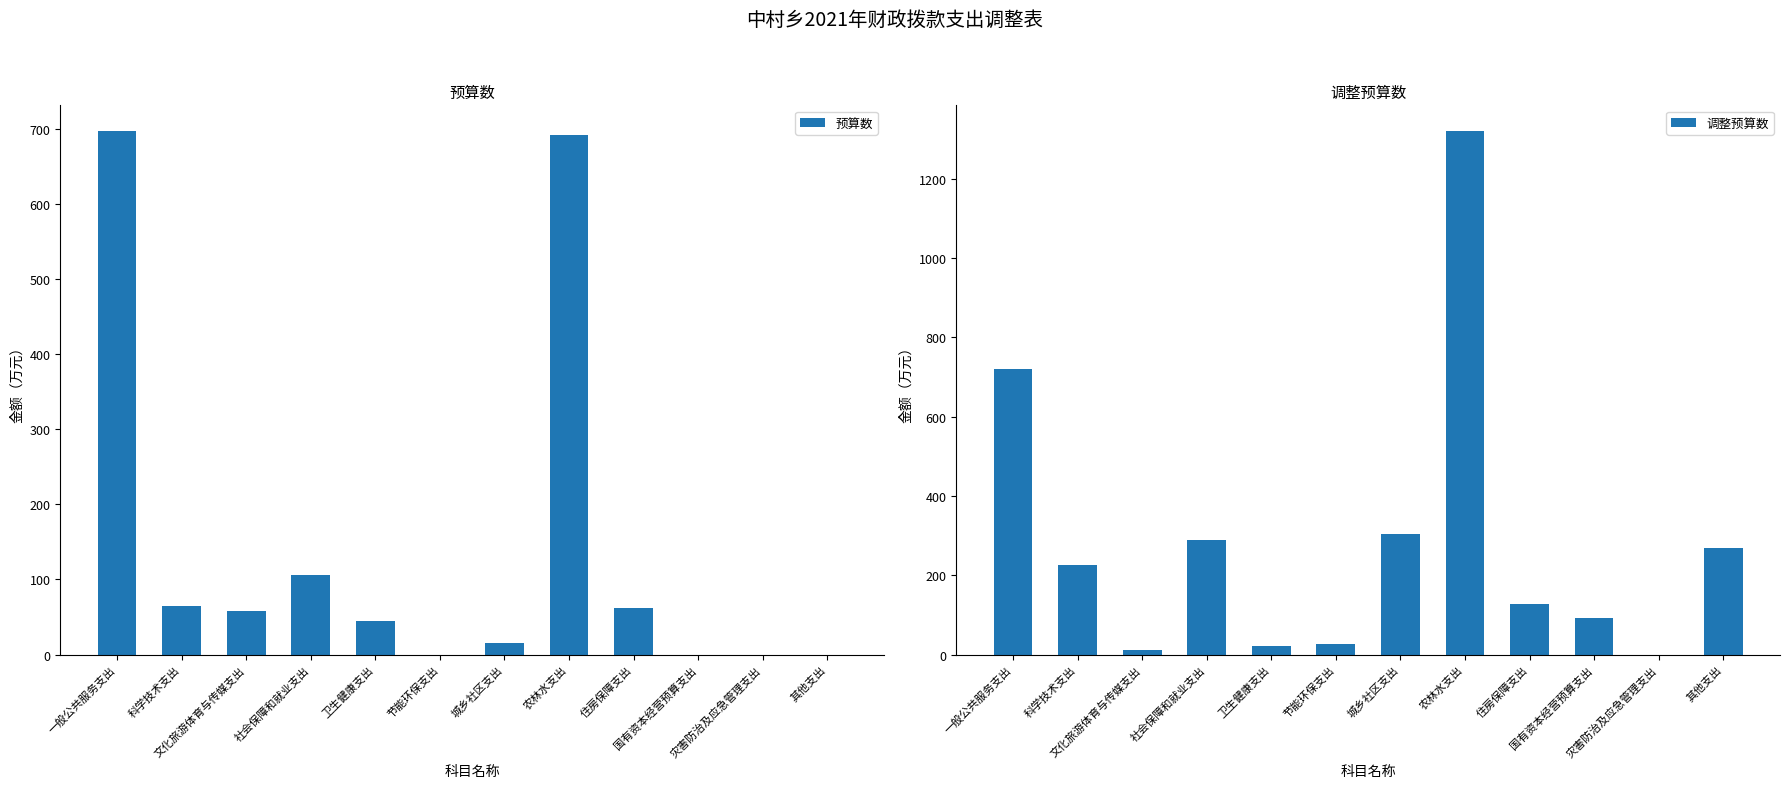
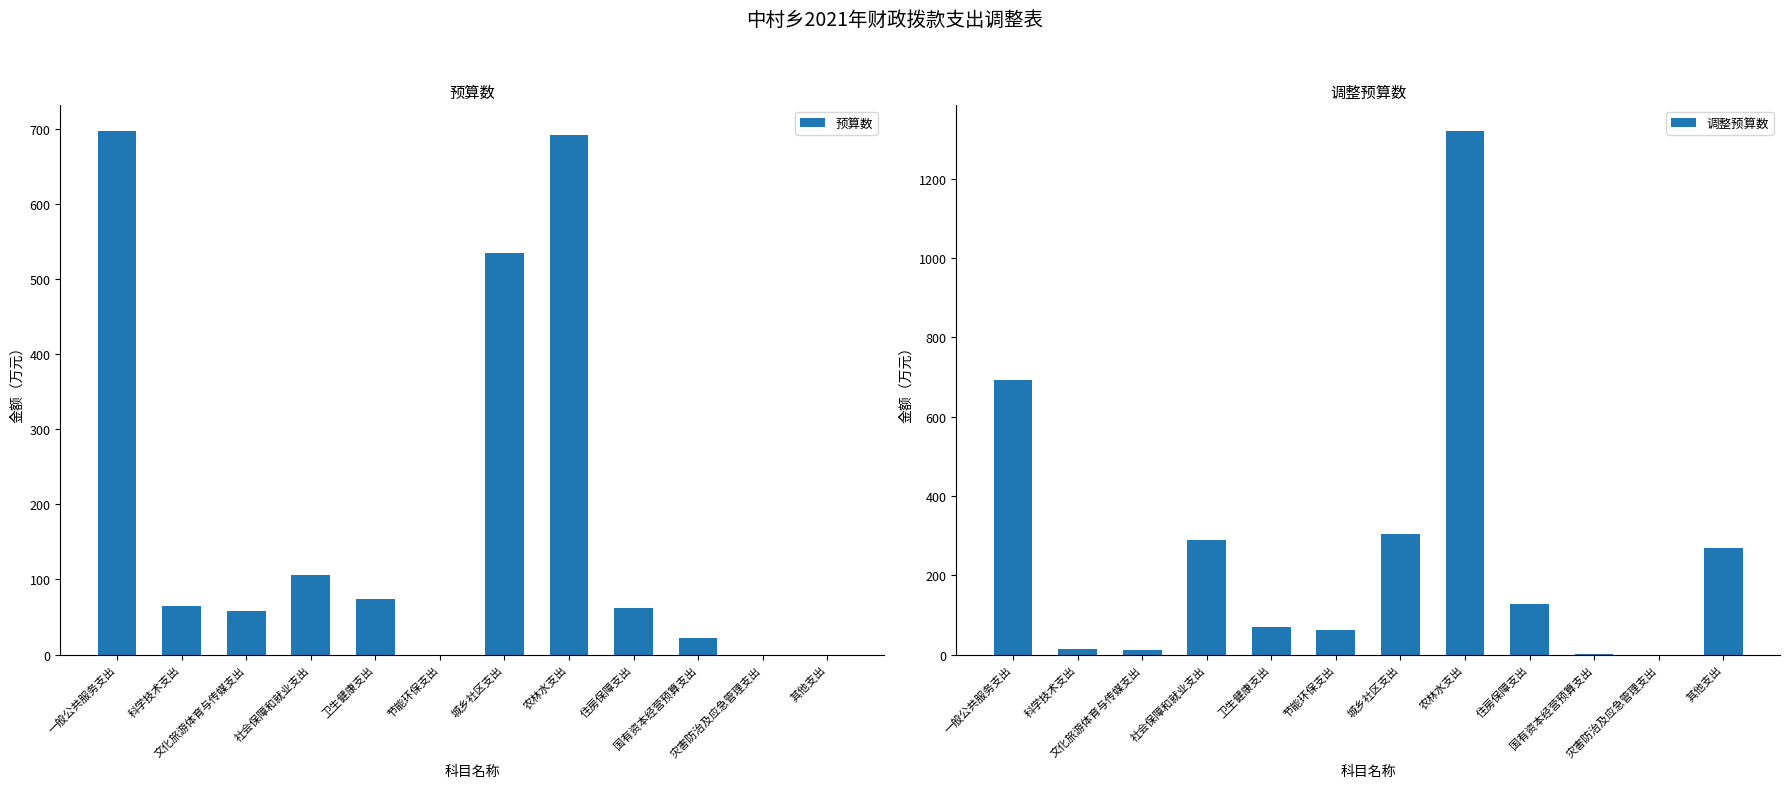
预算数, 卫生健康支出: 40 -> 70
预算数, 城乡社区支出: 20 -> 540
预算数, 国有资本经营预算支出: 0 -> 20
调整预算数, 一般公共服务支出: 720 -> 690
调整预算数, 科学技术支出: 230 -> 10
调整预算数, 卫生健康支出: 20 -> 70
调整预算数, 节能环保支出: 30 -> 60
调整预算数, 国有资本经营预算支出: 90 -> 0
